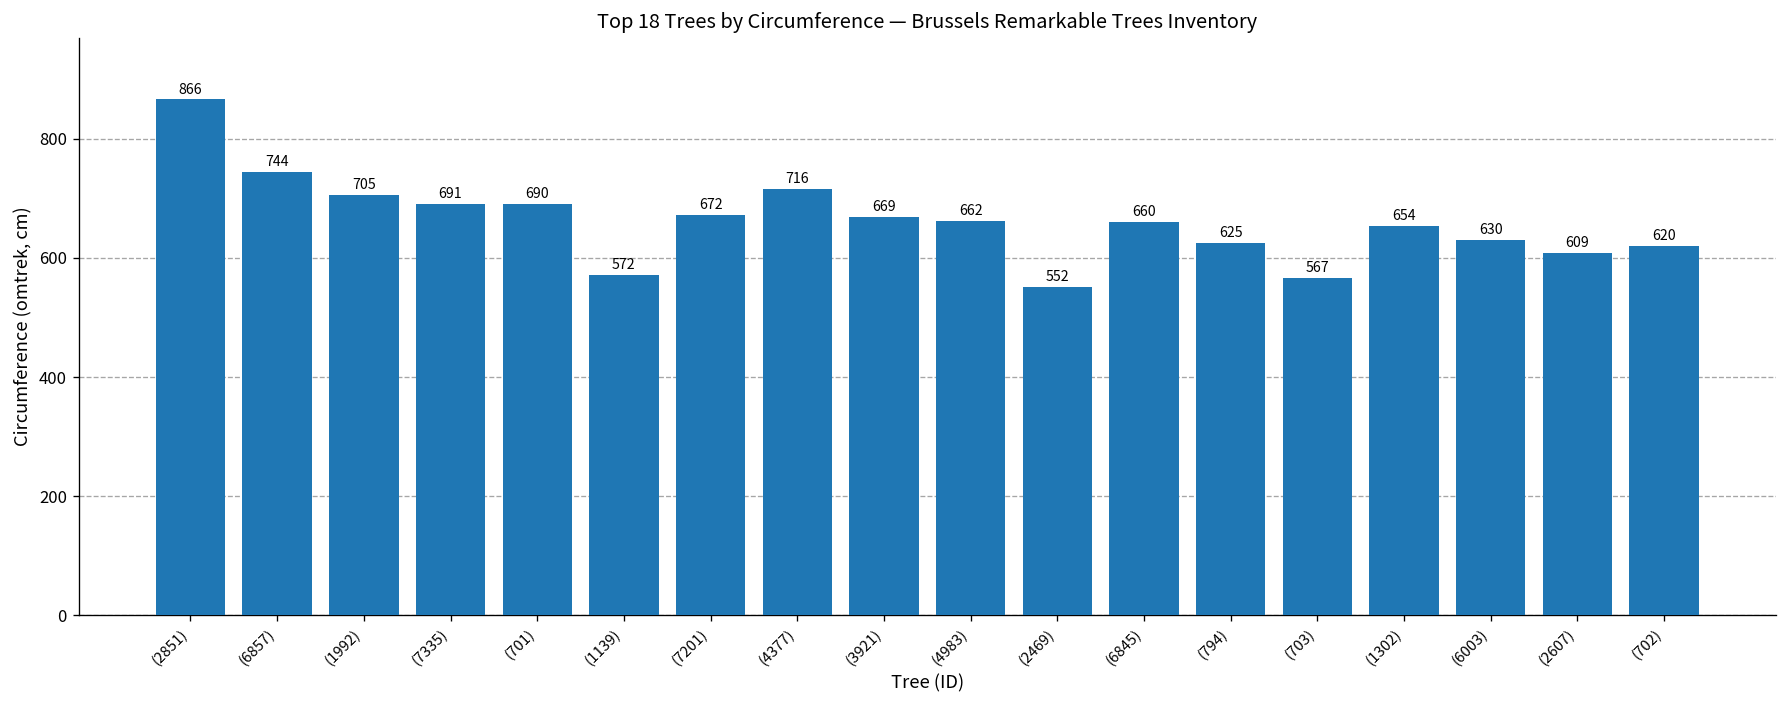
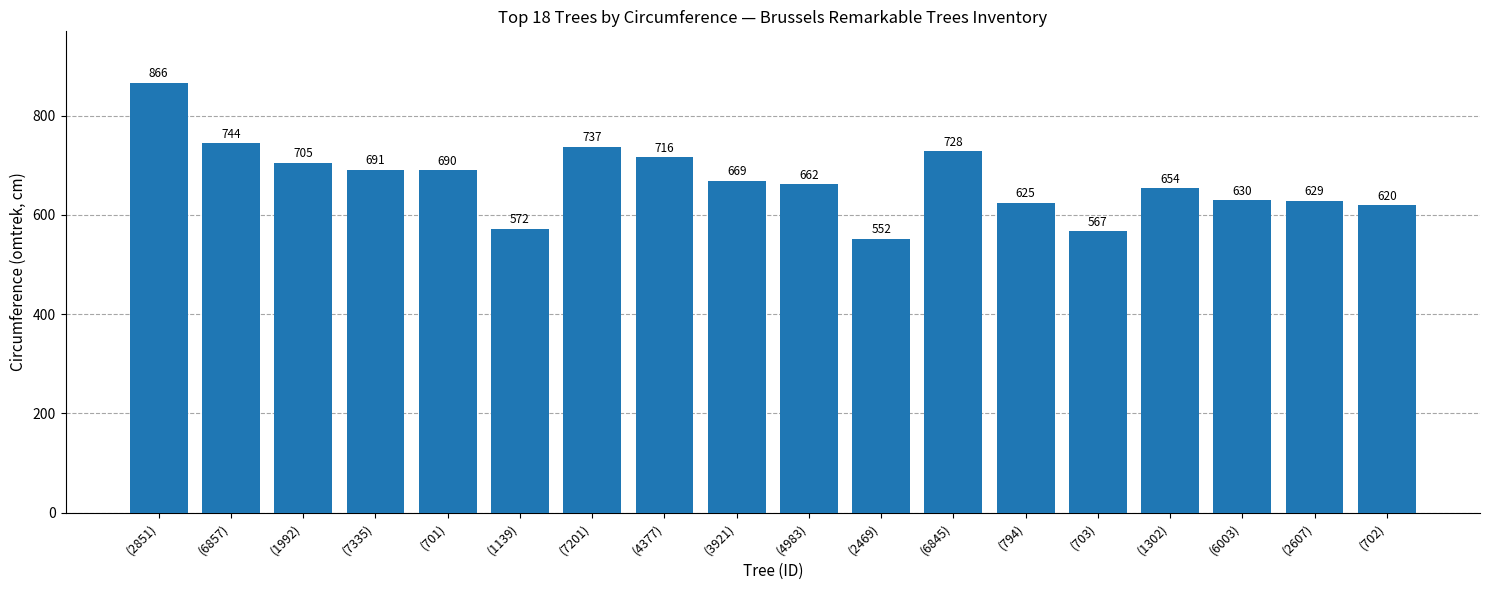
(7201): 672 -> 737
(6845): 660 -> 728
(2607): 609 -> 629
